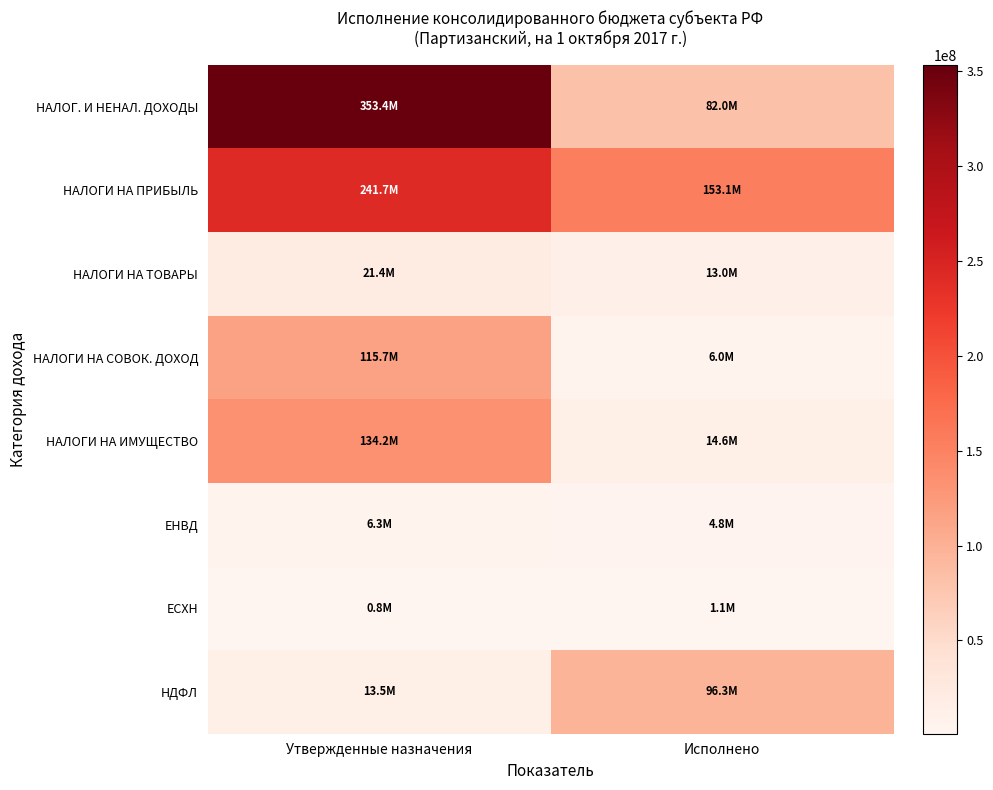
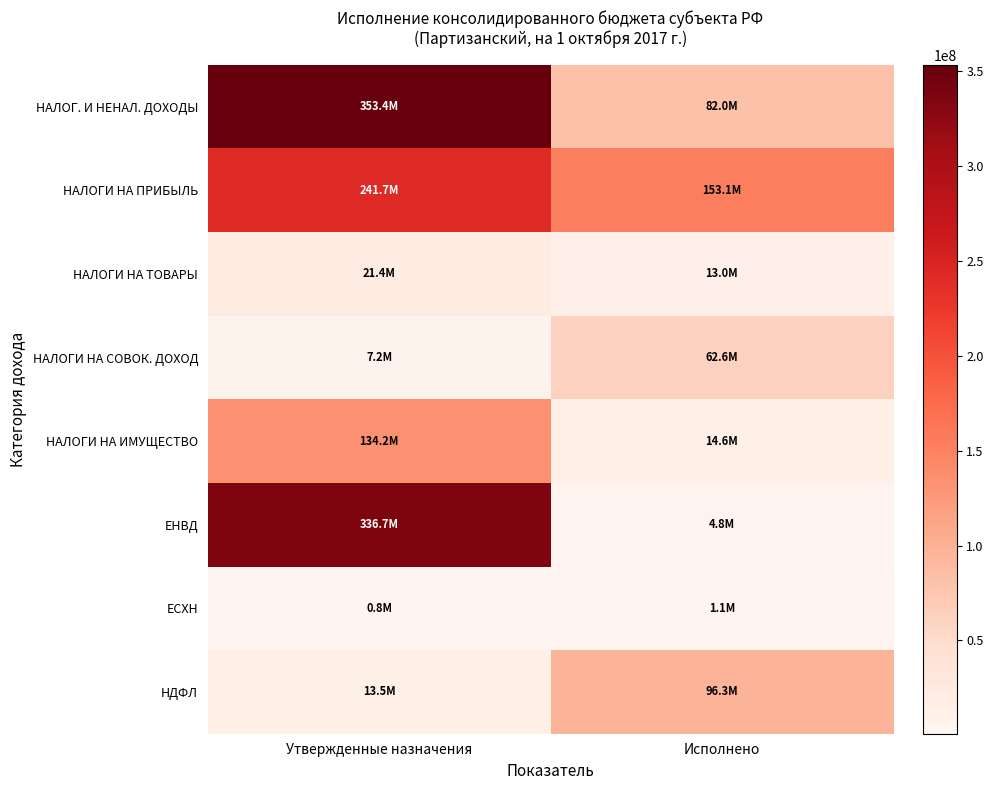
НАЛОГИ НА СОВОК. ДОХОД, Утвержденные назначения: 115.7M -> 7.2M
НАЛОГИ НА СОВОК. ДОХОД, Исполнено: 6.0M -> 62.6M
ЕНВД, Утвержденные назначения: 6.3M -> 336.7M
